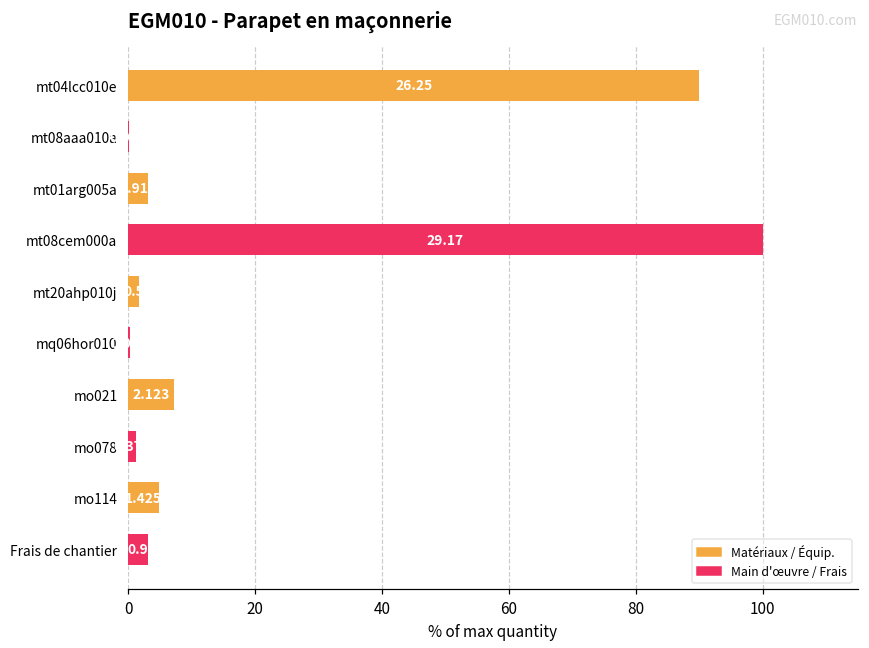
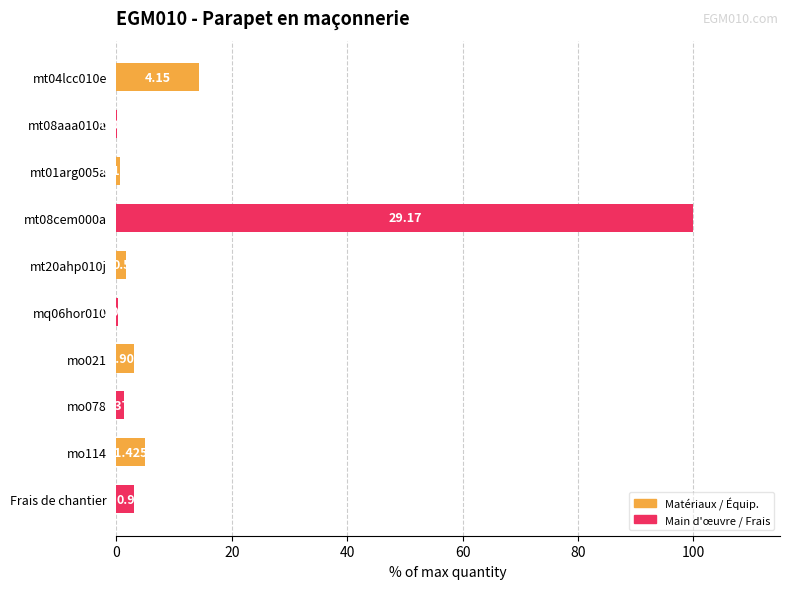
mt04lcc010e: 26.25 -> 4.15
mt01arg005a: 3 -> 1
mo021: 7 -> 3
